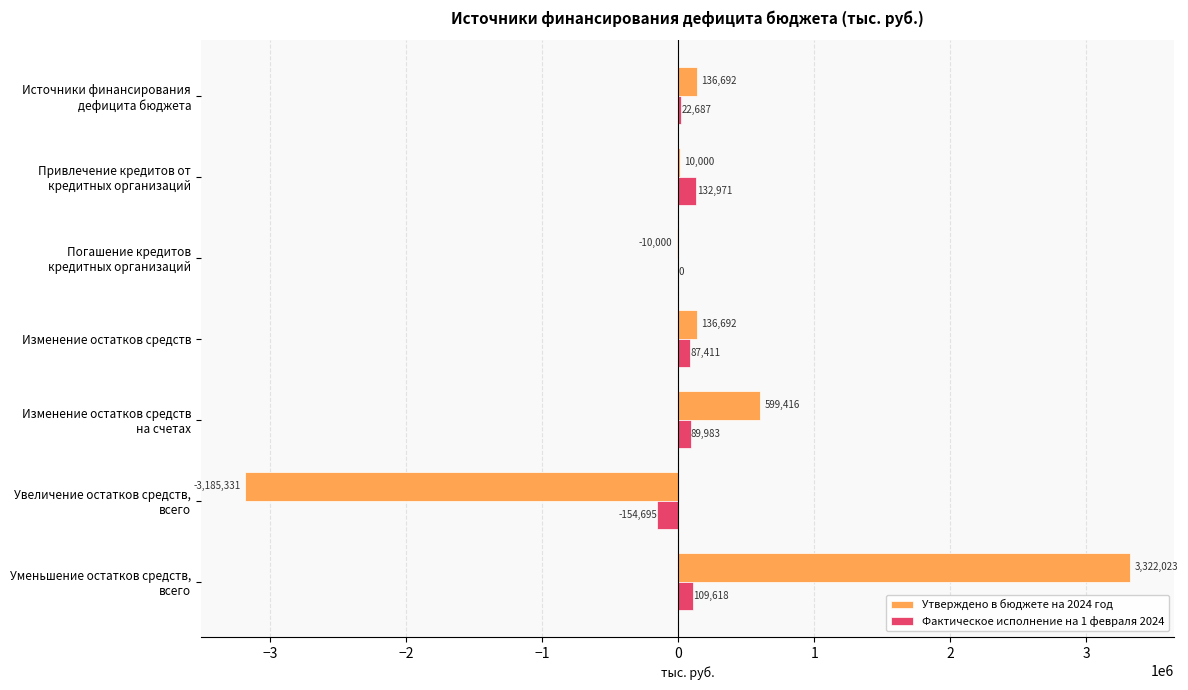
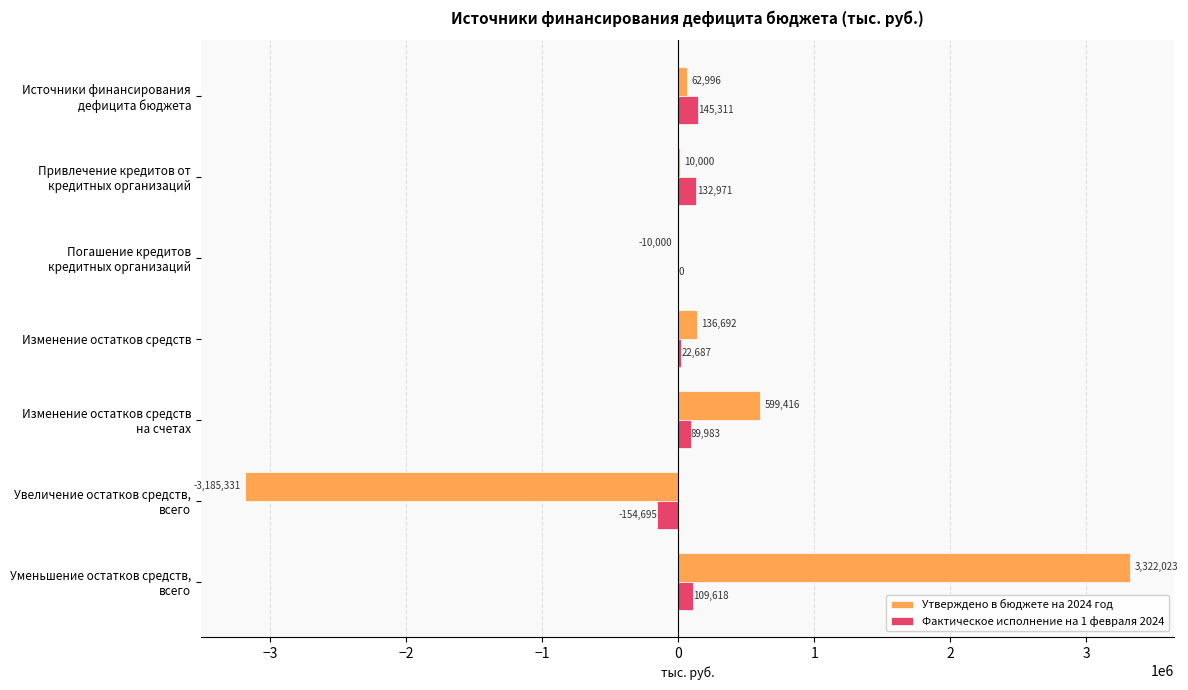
Утверждено в бюджете на 2024 год, Источники финансирования дефицита бюджета: 136,692 -> 62,996
Фактическое исполнение на 1 февраля 2024, Источники финансирования дефицита бюджета: 22,687 -> 145,311
Фактическое исполнение на 1 февраля 2024, Изменение остатков средств: 87,411 -> 22,687
